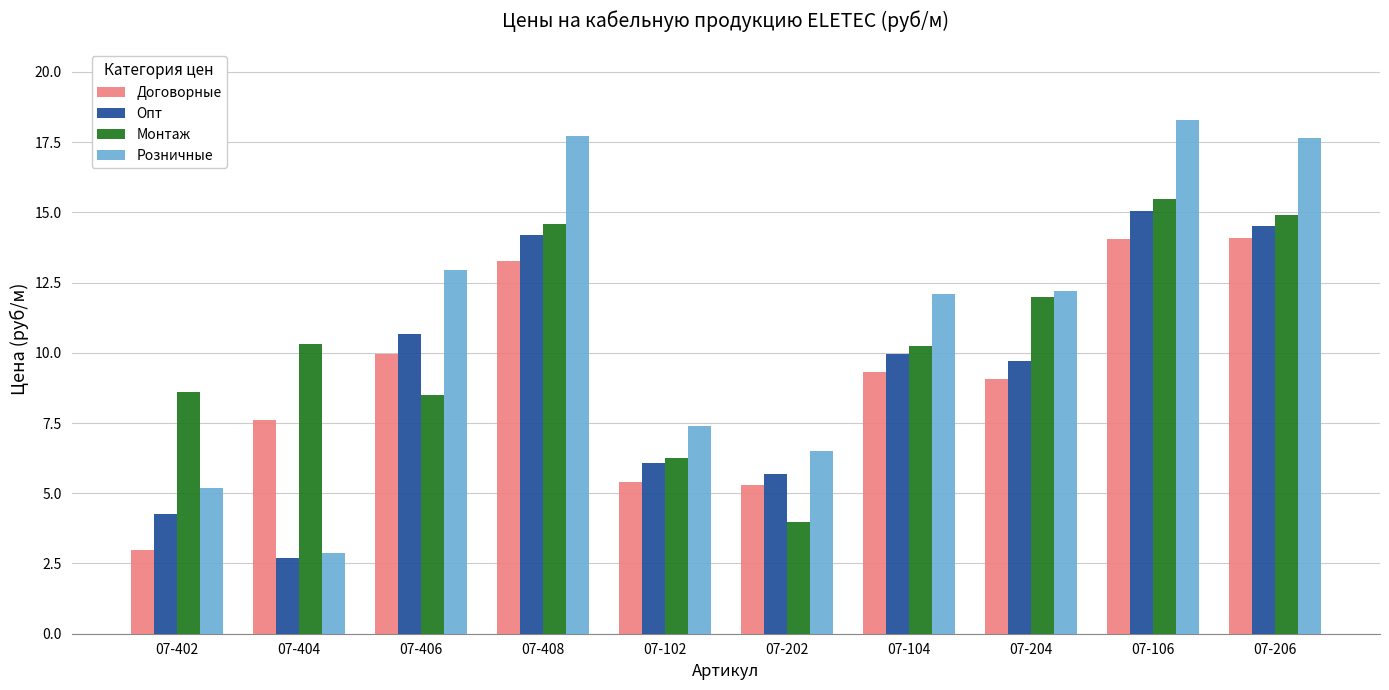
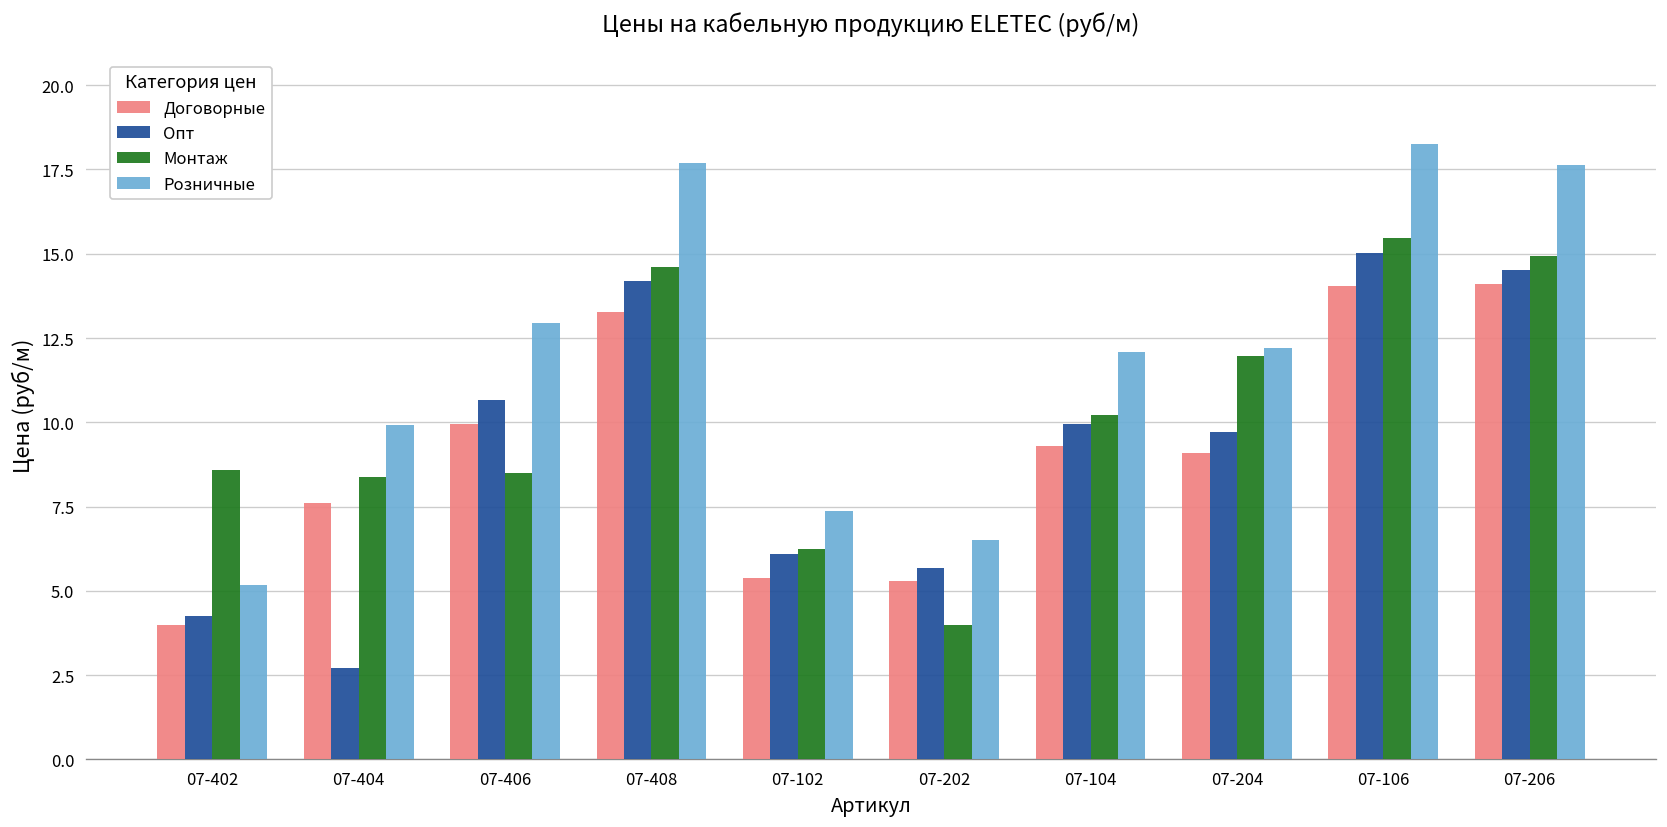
Договорные, 07-402: 3.0 -> 4.0
Монтаж, 07-404: 10.3 -> 8.4
Розничные, 07-404: 2.9 -> 9.9
